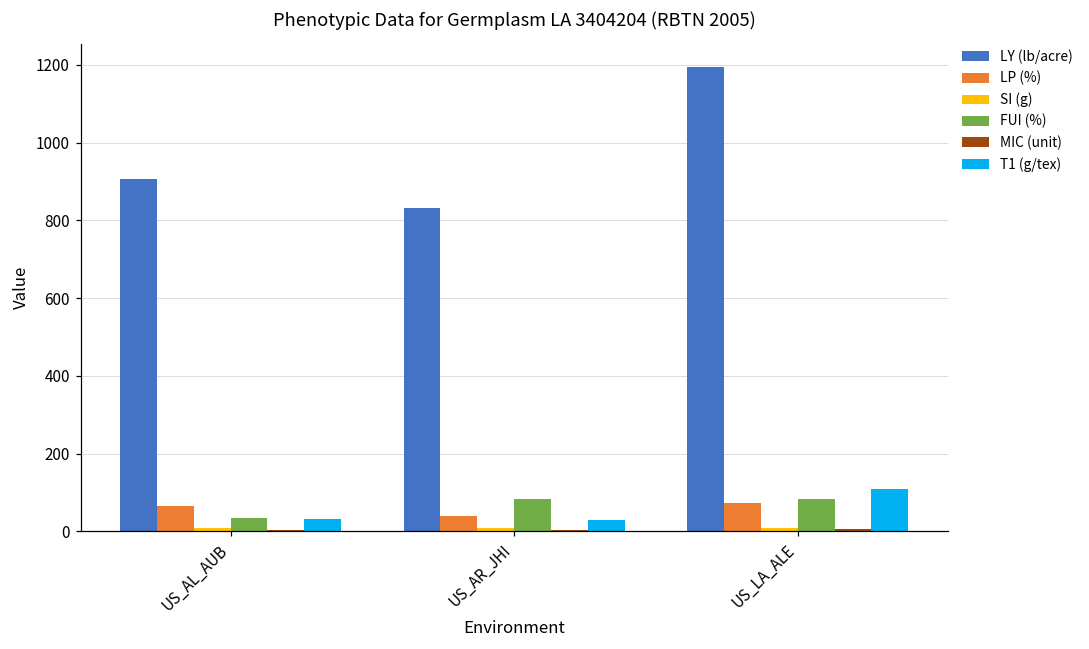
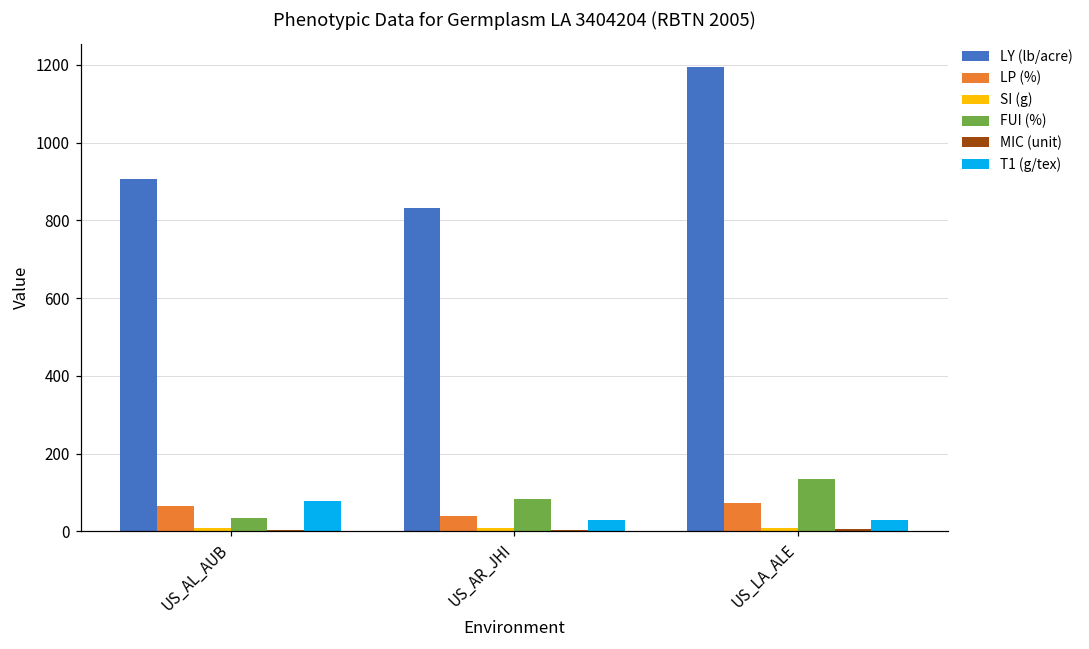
T1 (g/tex), US_AL_AUB: 30 -> 80
FUI (%), US_LA_ALE: 80 -> 140
T1 (g/tex), US_LA_ALE: 110 -> 30
